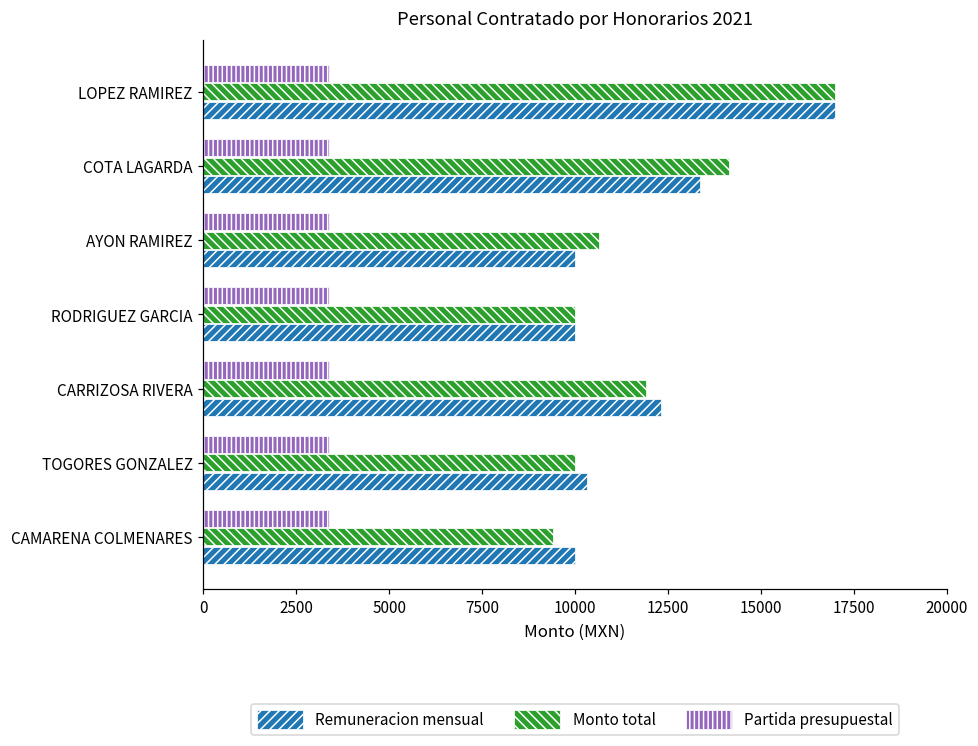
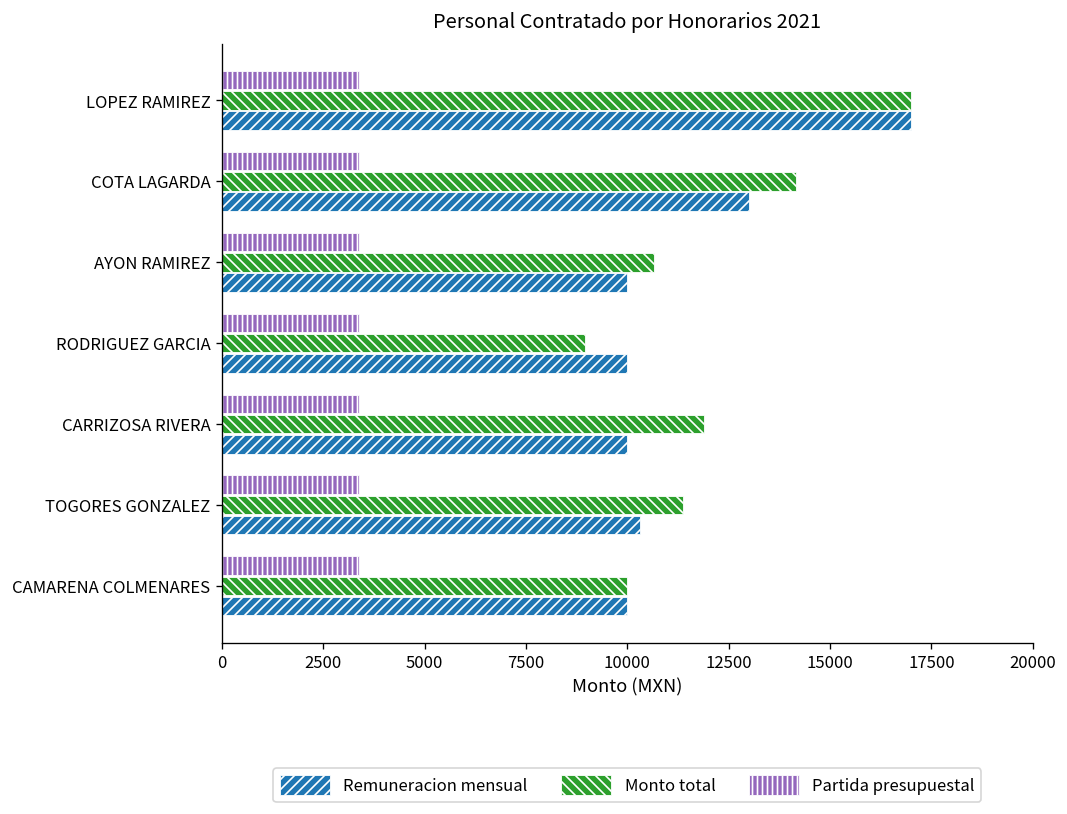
Remuneracion mensual, COTA LAGARDA: 13400 -> 13000
Monto total, RODRIGUEZ GARCIA: 10000 -> 8900
Remuneracion mensual, CARRIZOSA RIVERA: 12300 -> 10000
Monto total, TOGORES GONZALEZ: 10000 -> 11400
Monto total, CAMARENA COLMENARES: 9400 -> 10000
